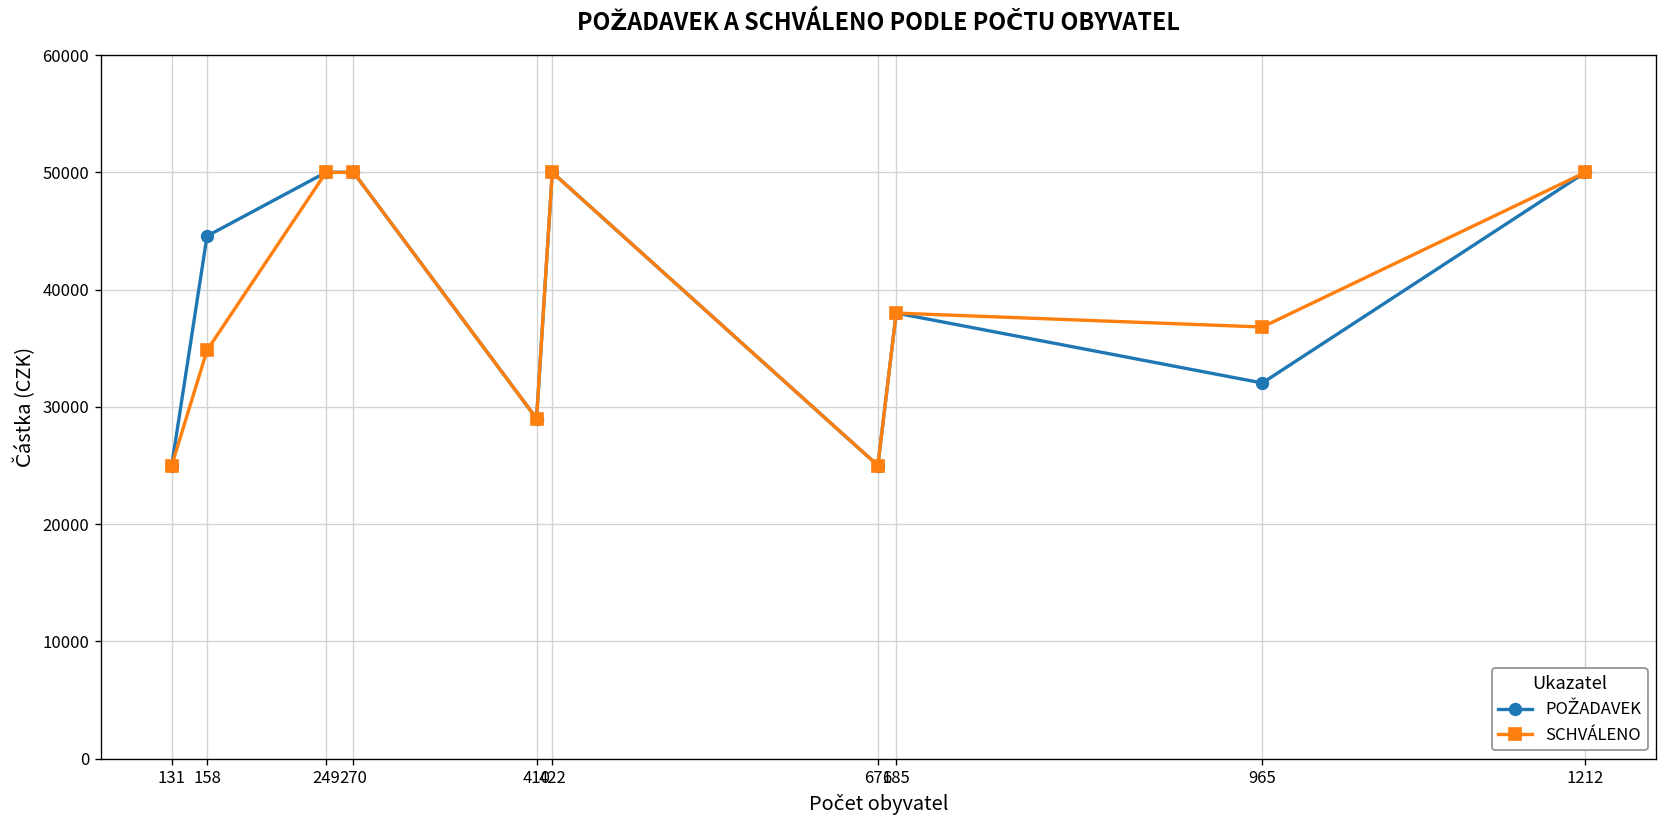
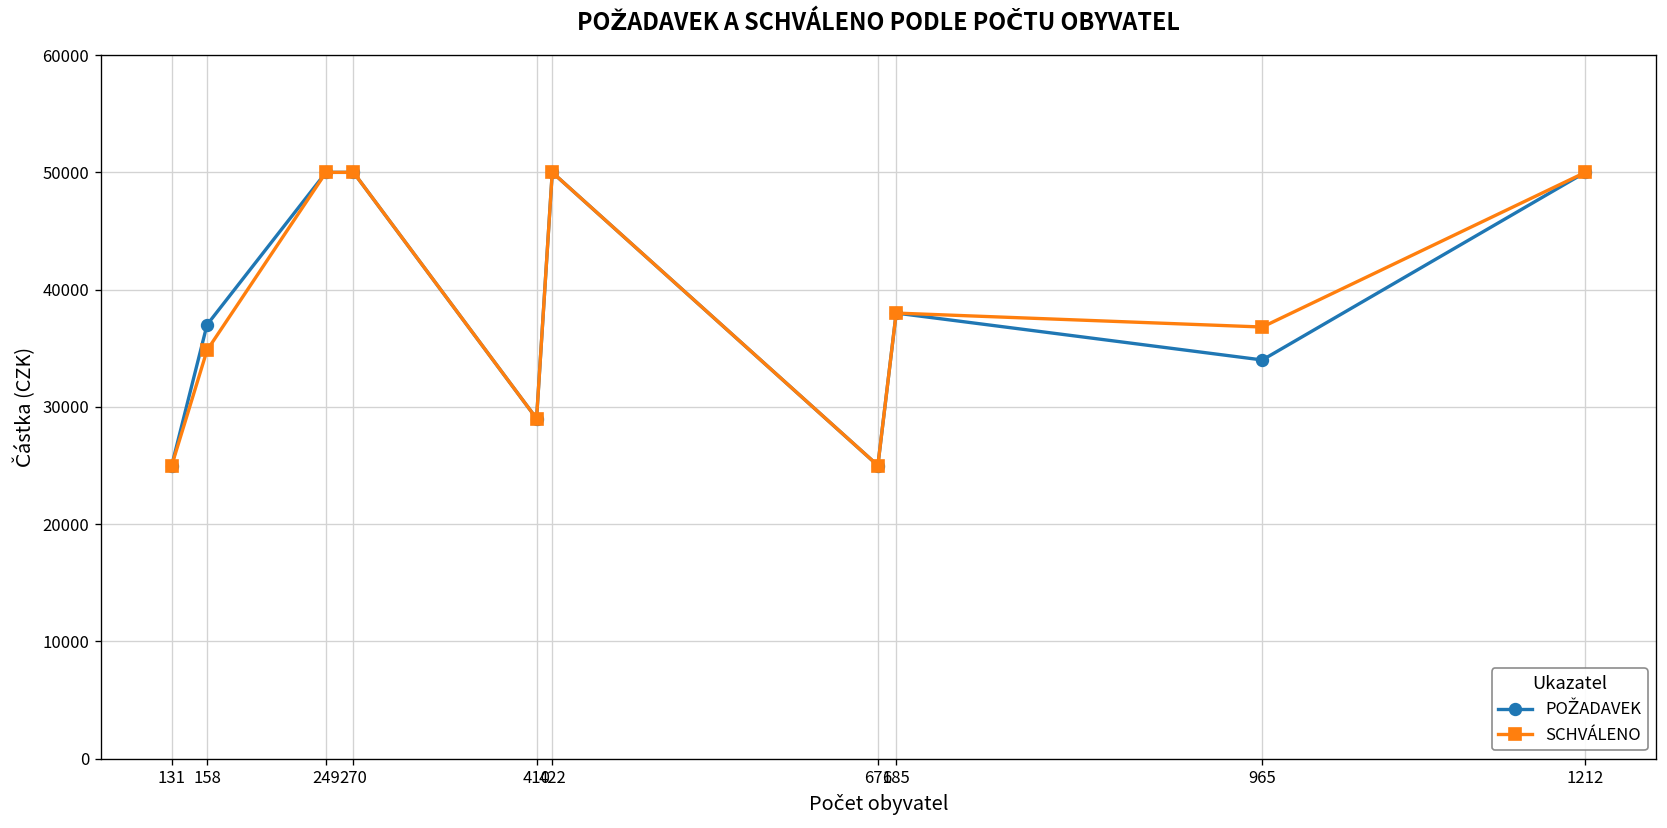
POŽADAVEK, 158: 45000 -> 37000
POŽADAVEK, 965: 32000 -> 34000
